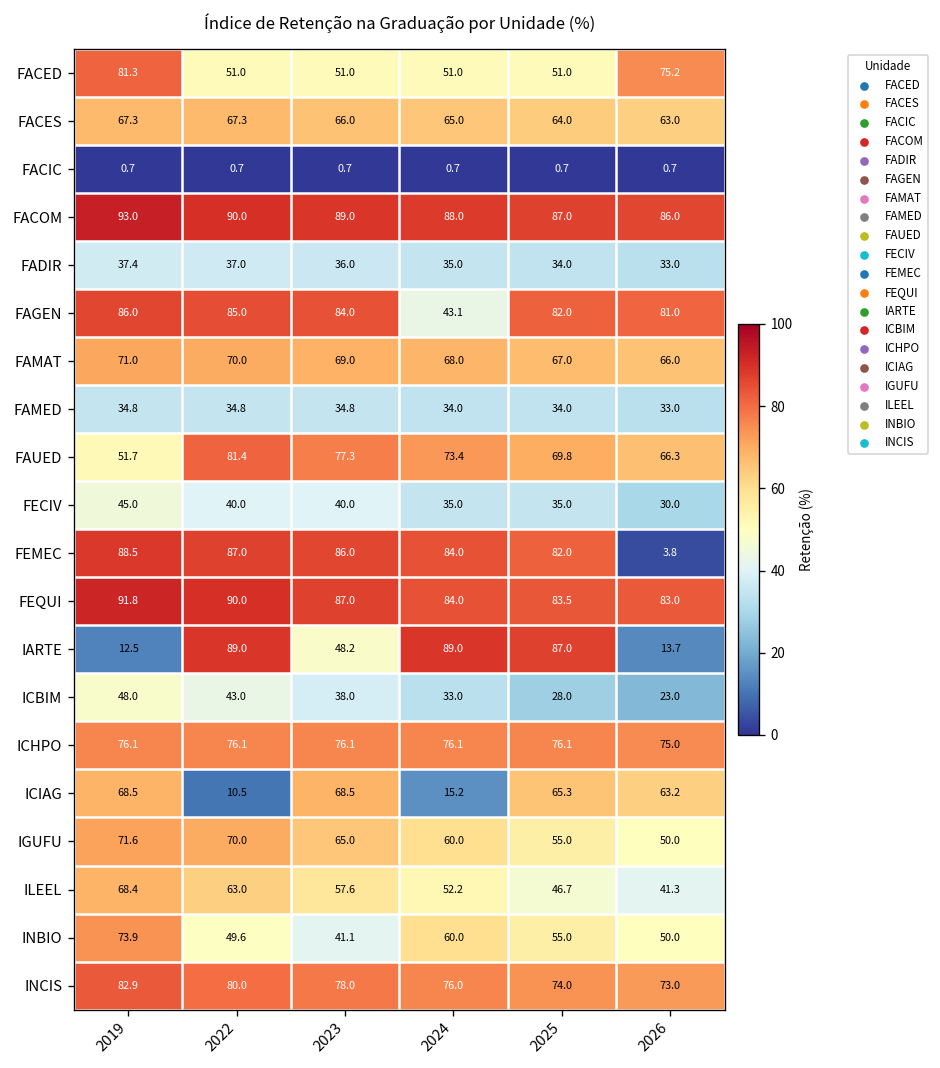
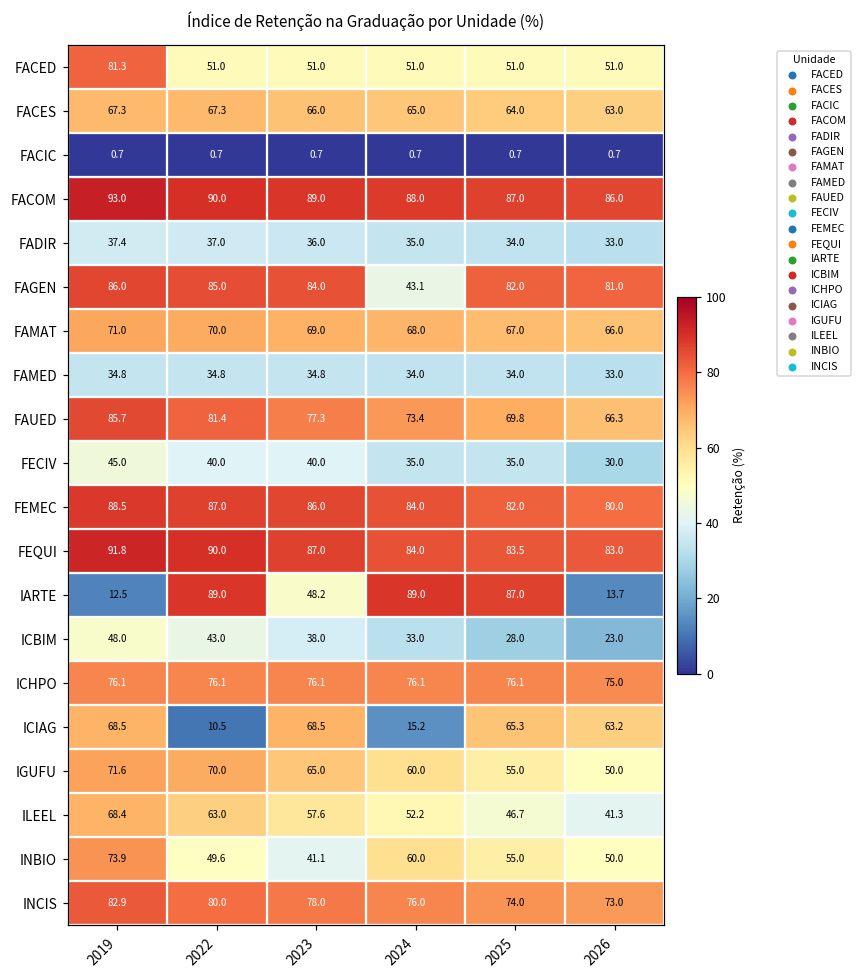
FACED, 2026: 75.2 -> 51.0
FAUED, 2019: 51.7 -> 85.7
FEMEC, 2026: 3.8 -> 80.0
